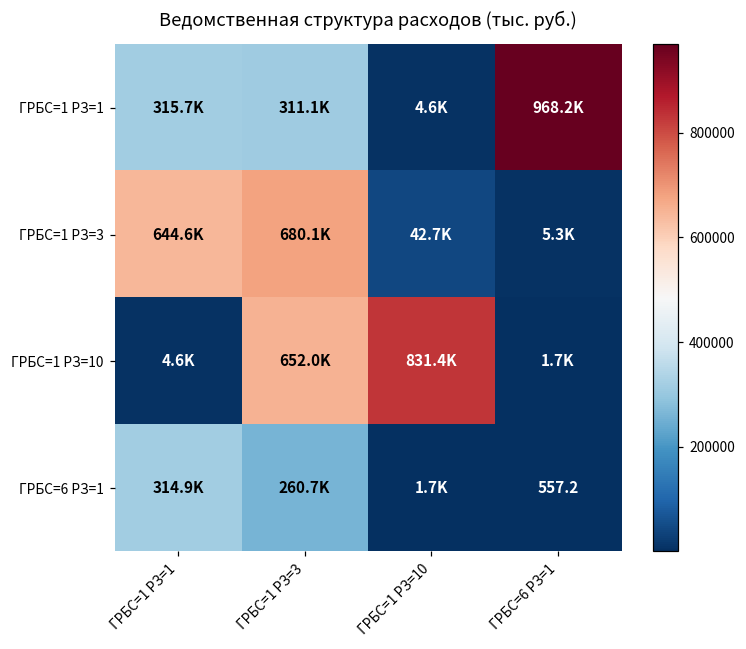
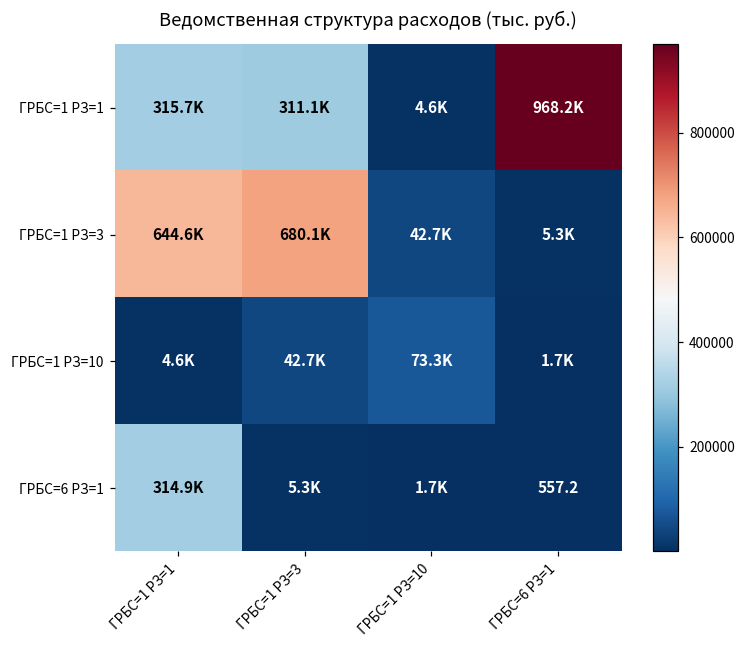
ГРБС=1 РЗ=10, ГРБС=1 РЗ=3: 652.0K -> 42.7K
ГРБС=1 РЗ=10, ГРБС=1 РЗ=10: 831.4K -> 73.3K
ГРБС=6 РЗ=1, ГРБС=1 РЗ=3: 260.7K -> 5.3K
